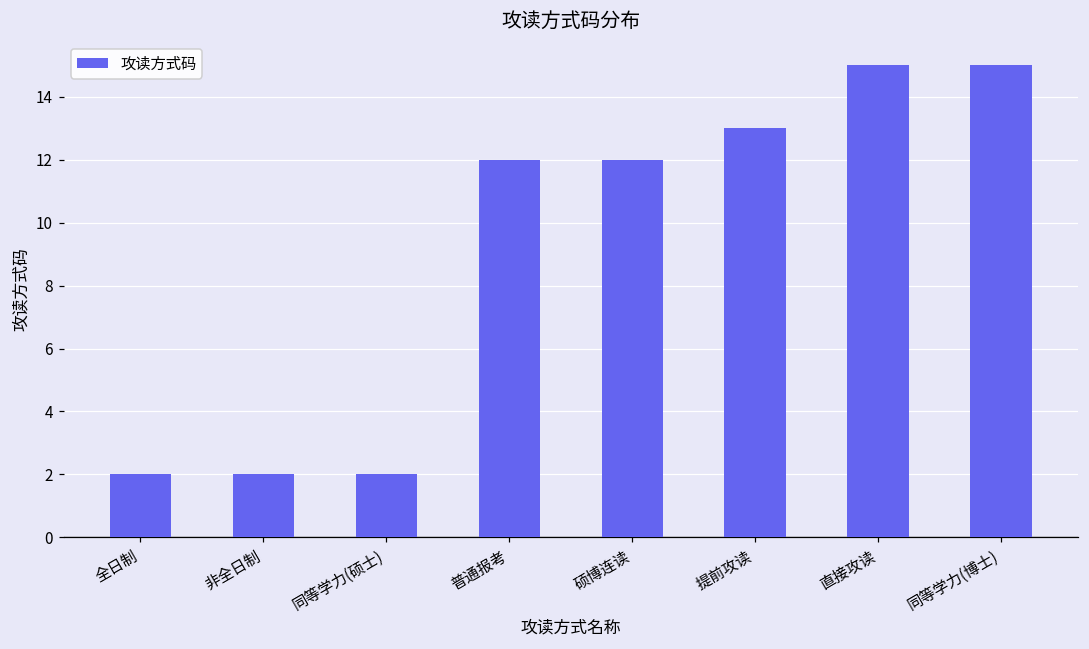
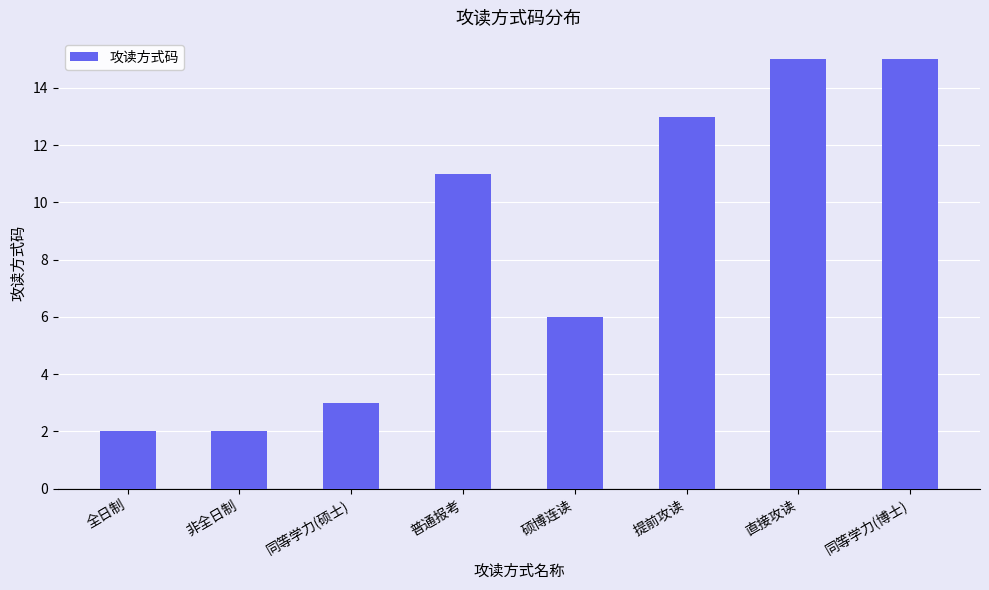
同等学力(硕士): 2 -> 3
普通报考: 12 -> 11
硕博连读: 12 -> 6
